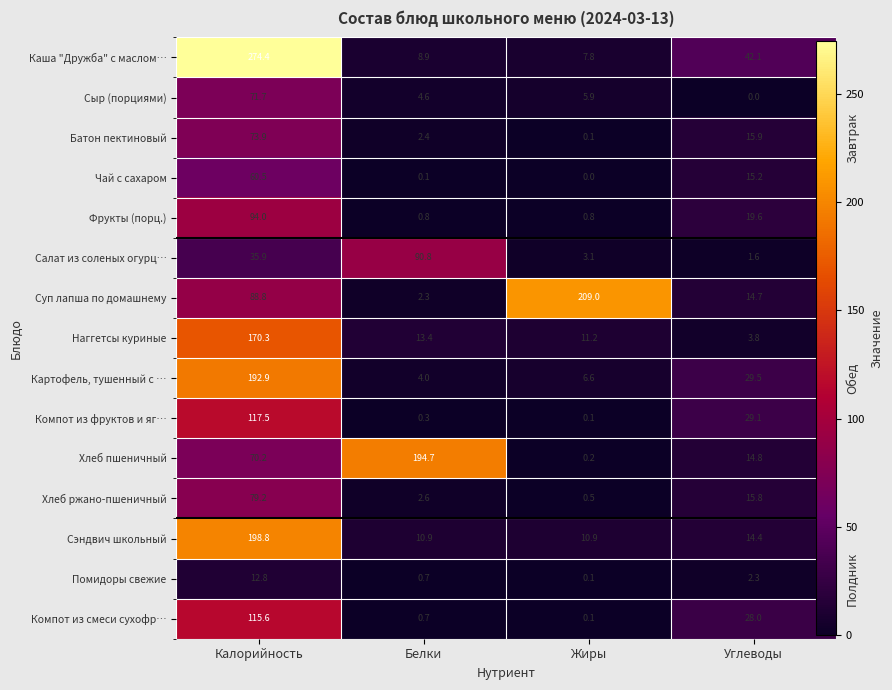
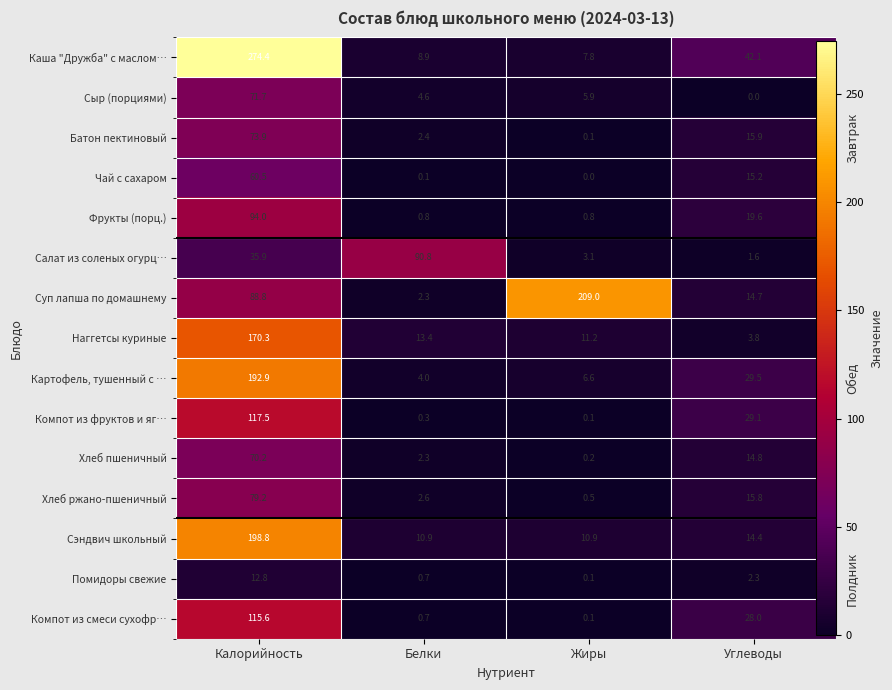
Хлеб пшеничный, Белки: 194.7 -> 2.3
